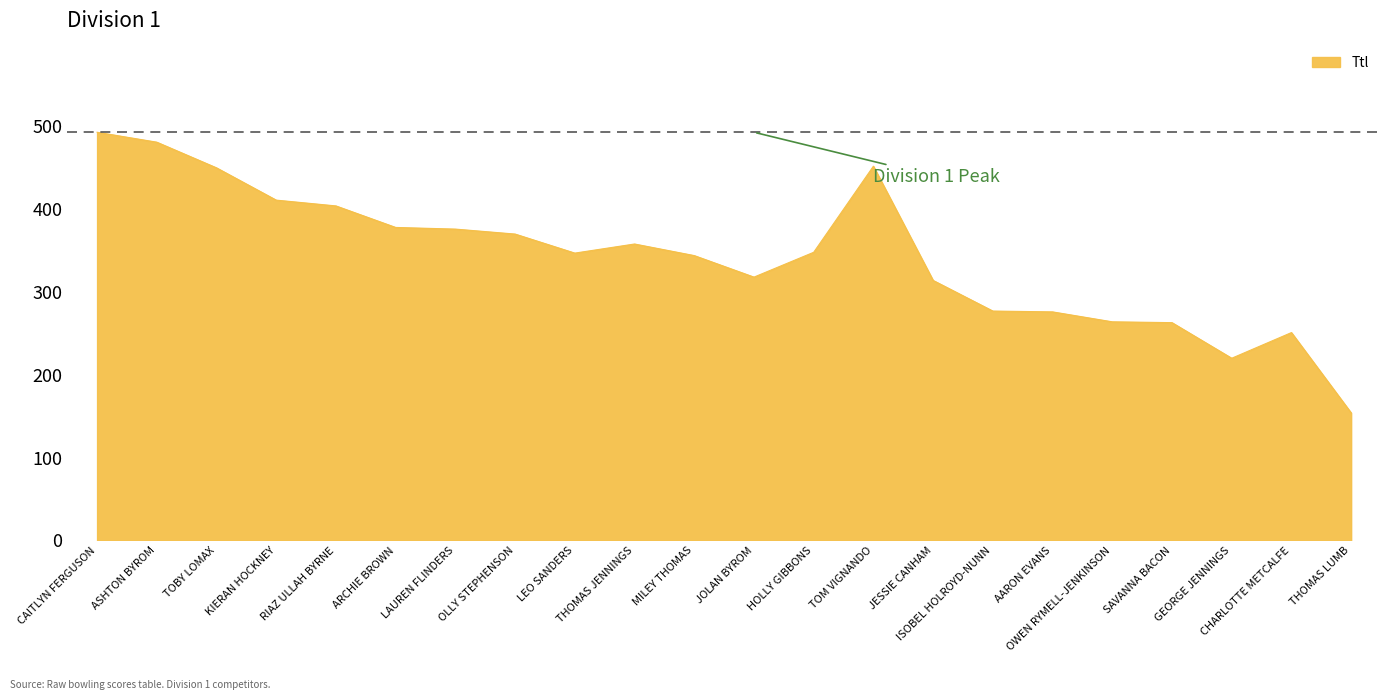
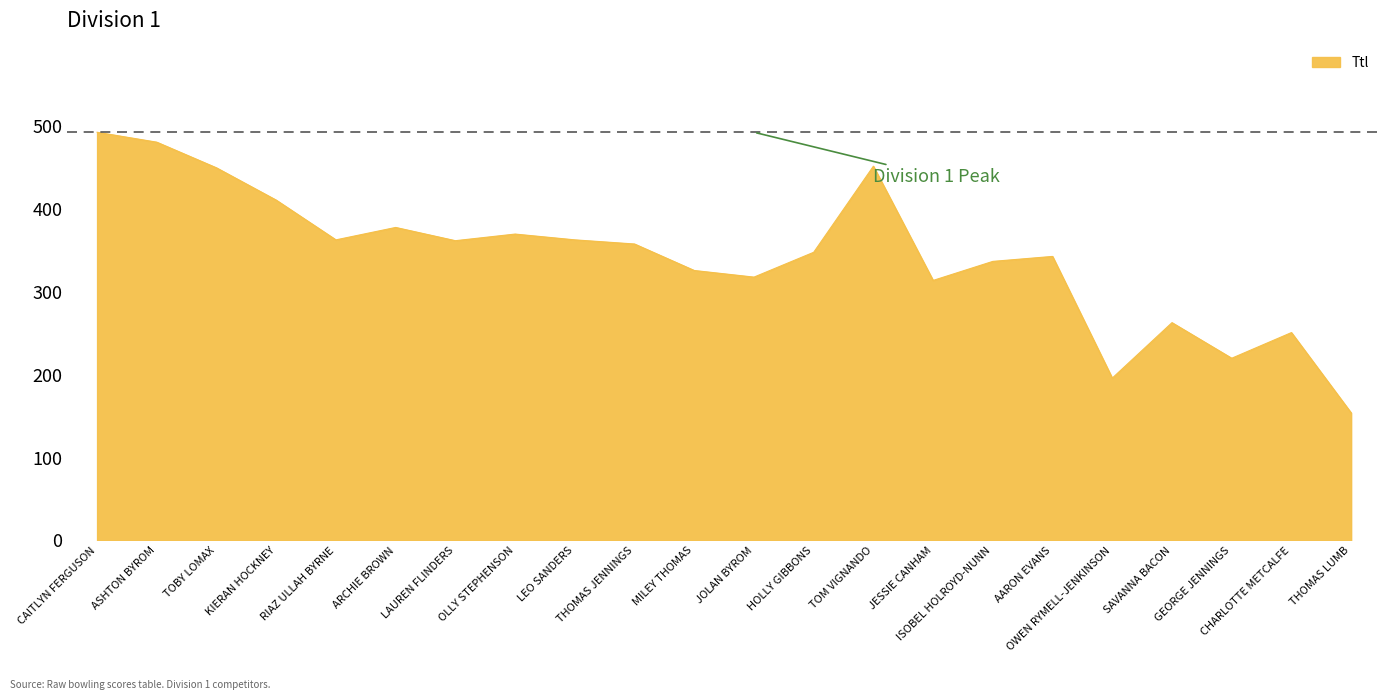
RIAZ ULLAH BYRNE: 400 -> 360
LAUREN FLINDERS: 380 -> 360
LEO SANDERS: 350 -> 360
MILEY THOMAS: 340 -> 330
ISOBEL HOLROYD-NUNN: 280 -> 340
AARON EVANS: 280 -> 340
OWEN RYMELL-JENKINSON: 260 -> 200
